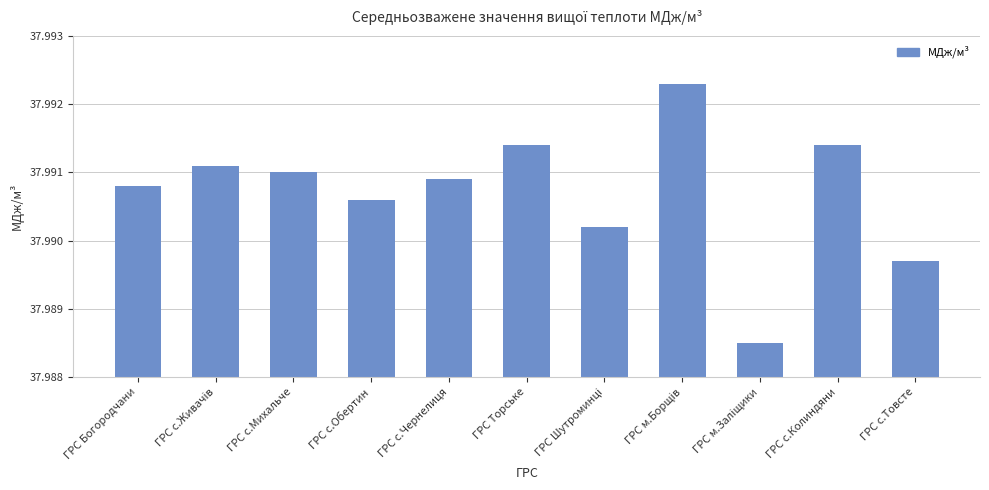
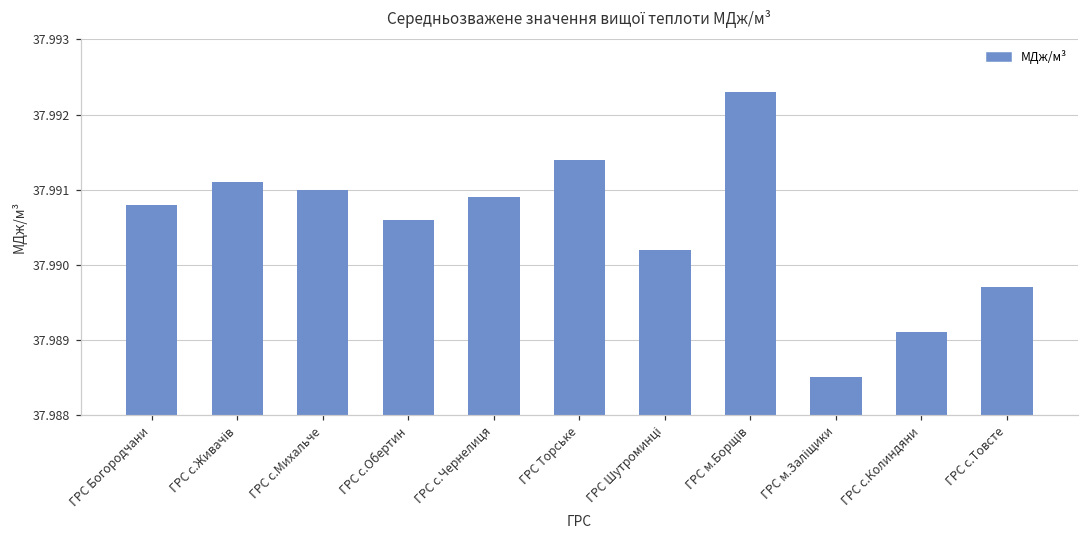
ГРС с.Колиндяни: 37.9914 -> 37.9891
